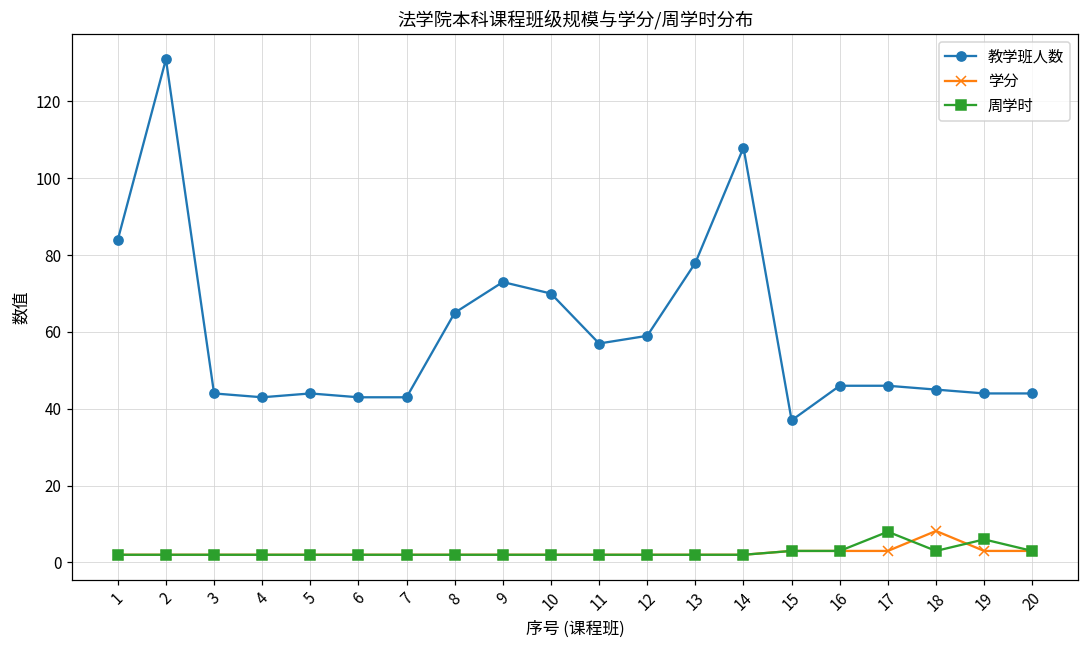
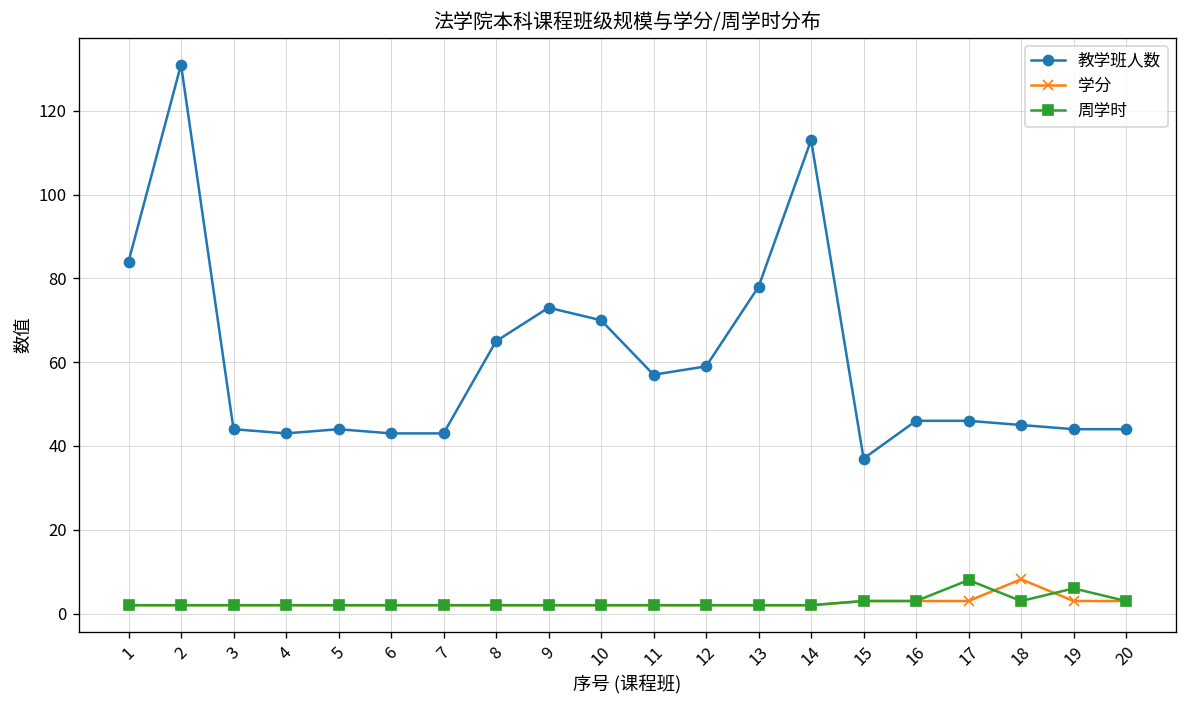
教学班人数, 14: 108 -> 113
